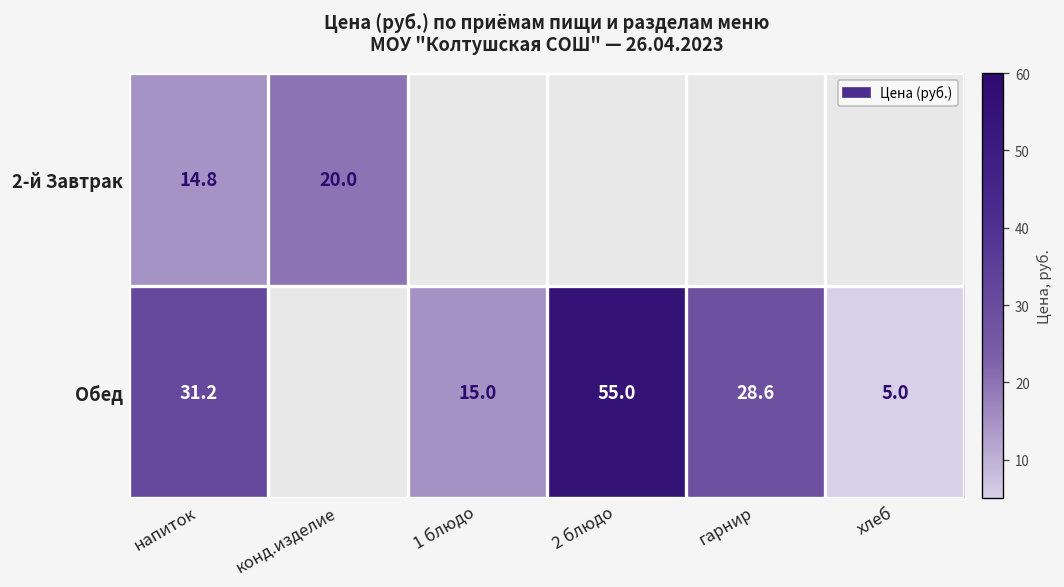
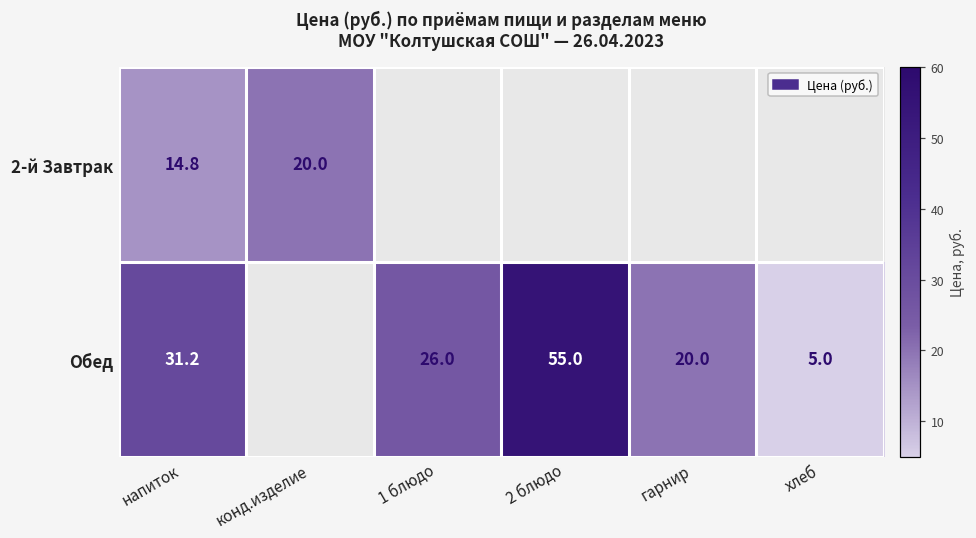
Обед, 1 блюдо: 15.0 -> 26.0
Обед, гарнир: 28.6 -> 20.0
